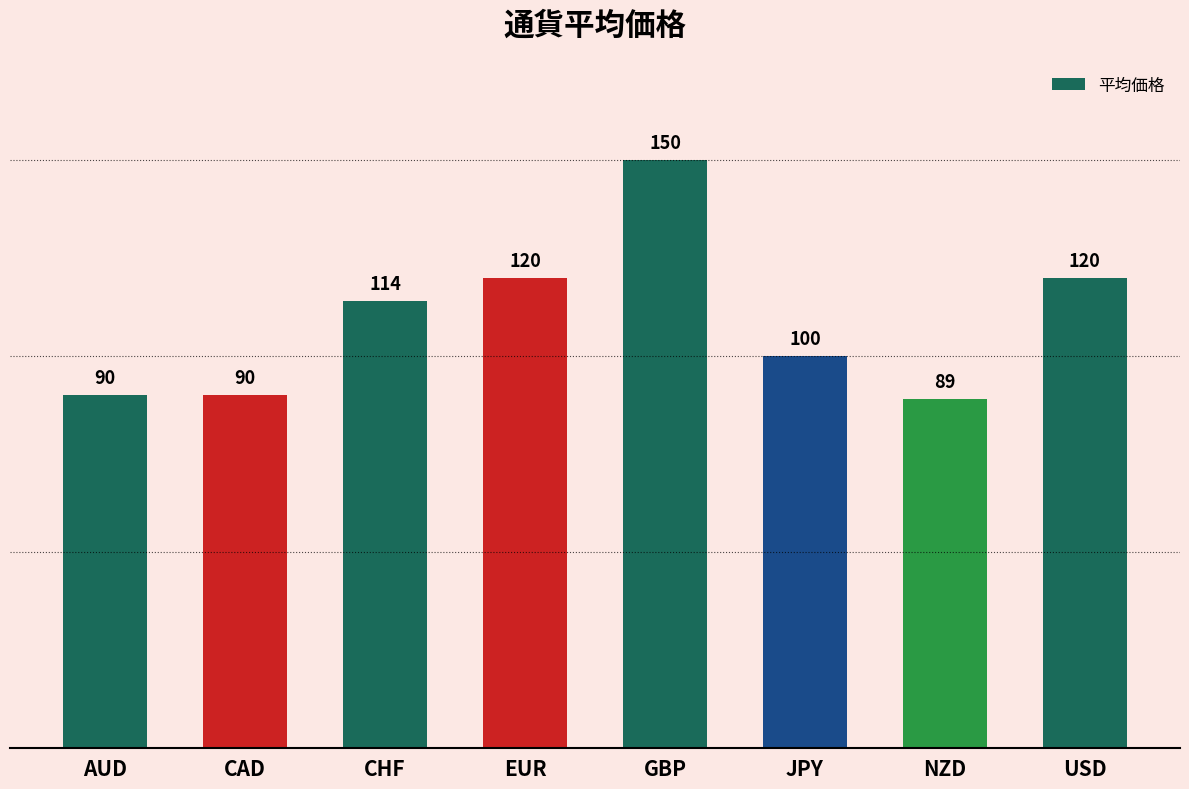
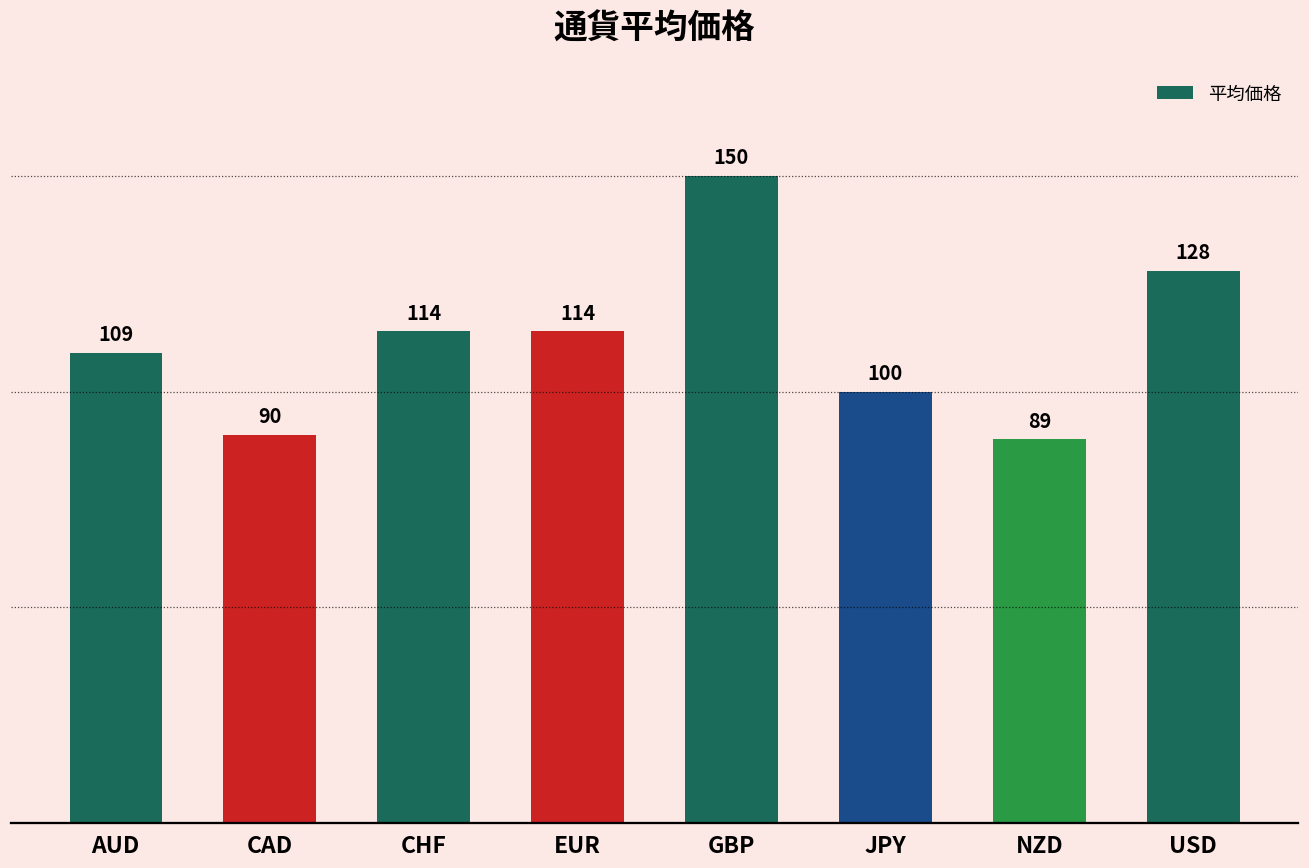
AUD: 90 -> 109
EUR: 120 -> 114
USD: 120 -> 128
